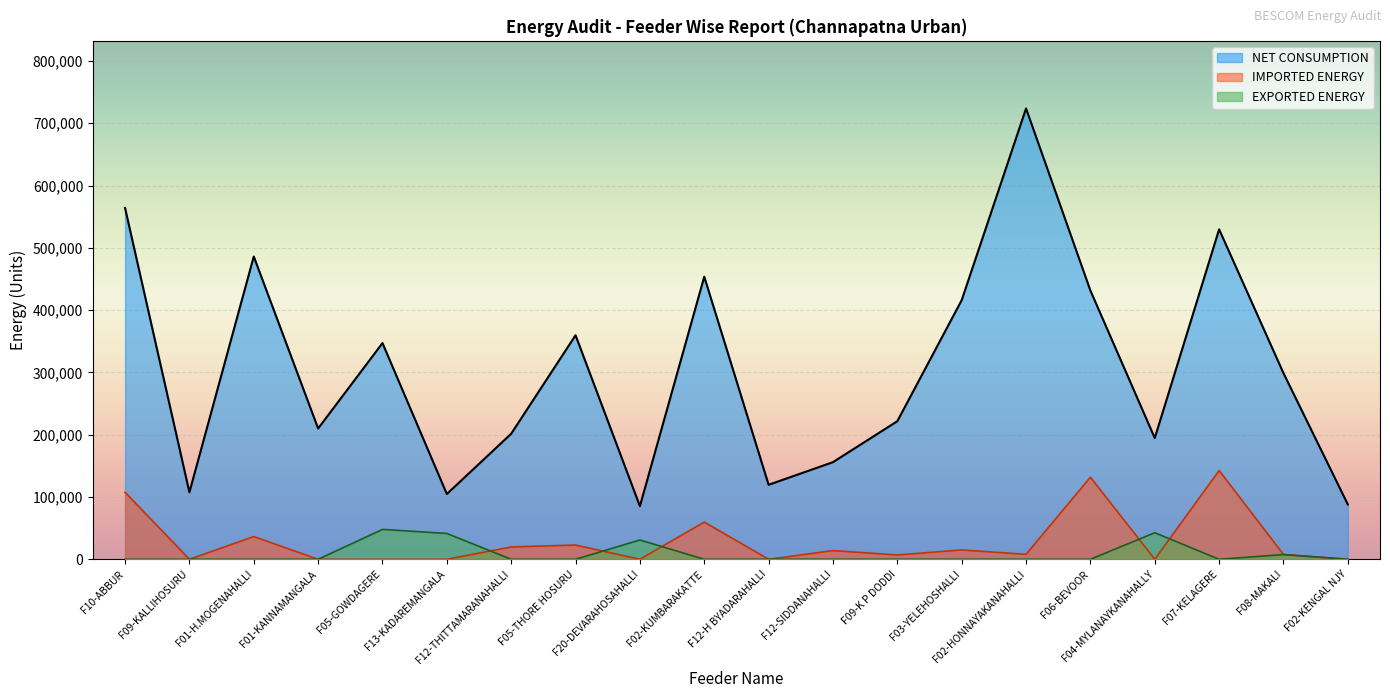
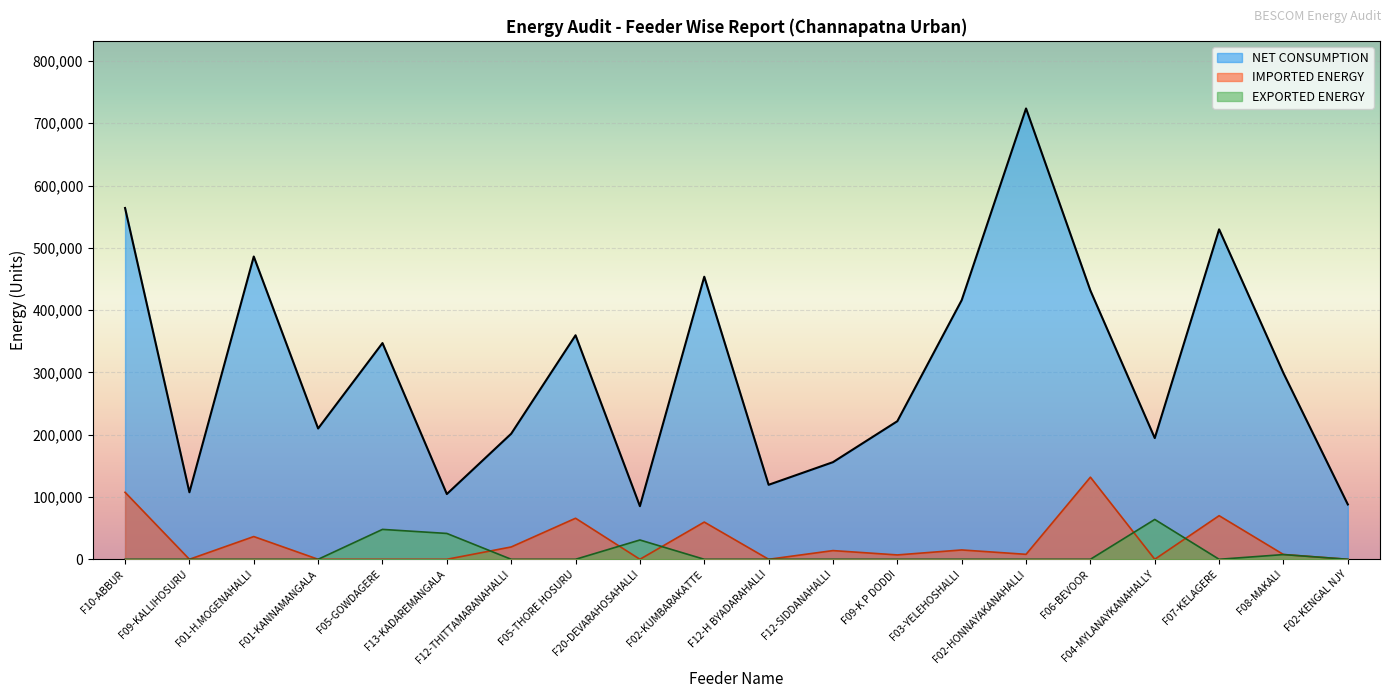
IMPORTED ENERGY, F05-THORE HOSURU: 20,000 -> 70,000
EXPORTED ENERGY, F04-MYLANAYKANAHALLY: 40,000 -> 60,000
IMPORTED ENERGY, F07-KELAGERE: 140,000 -> 70,000
